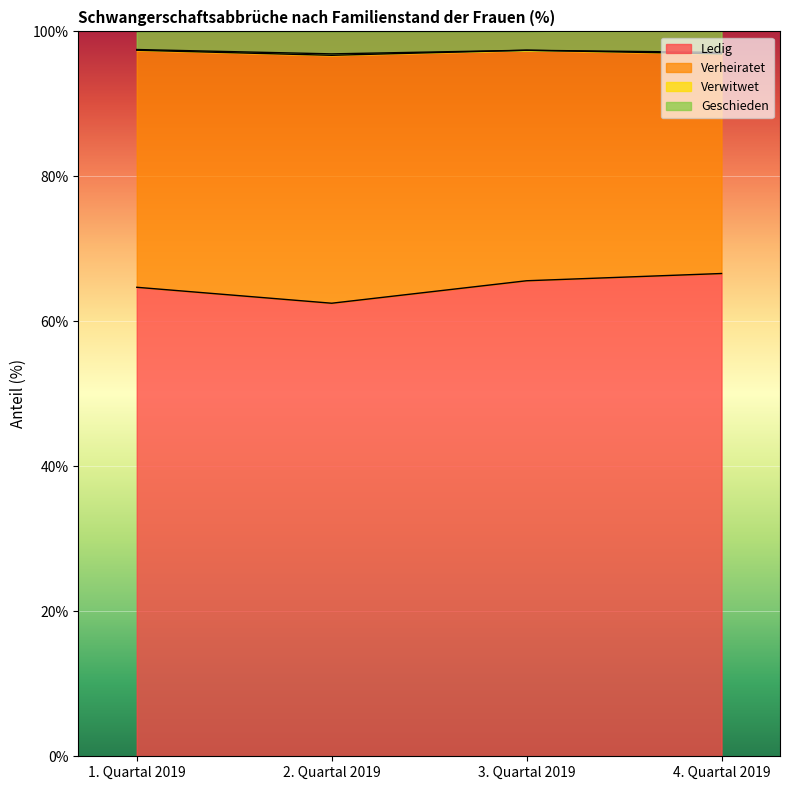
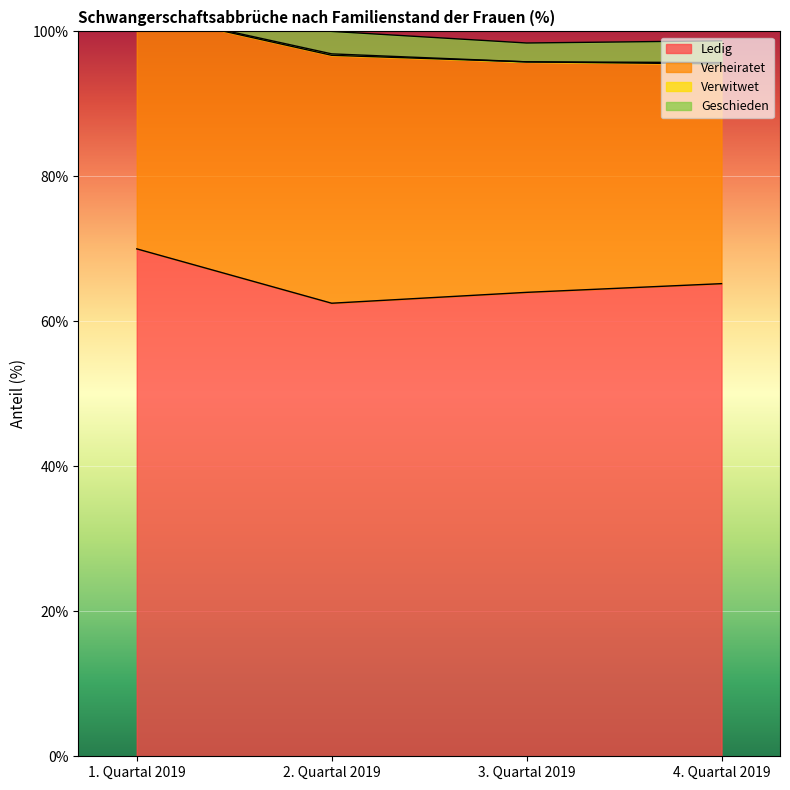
Ledig, 1. Quartal 2019: 65% -> 70%
Ledig, 3. Quartal 2019: 66% -> 64%
Ledig, 4. Quartal 2019: 67% -> 65%
